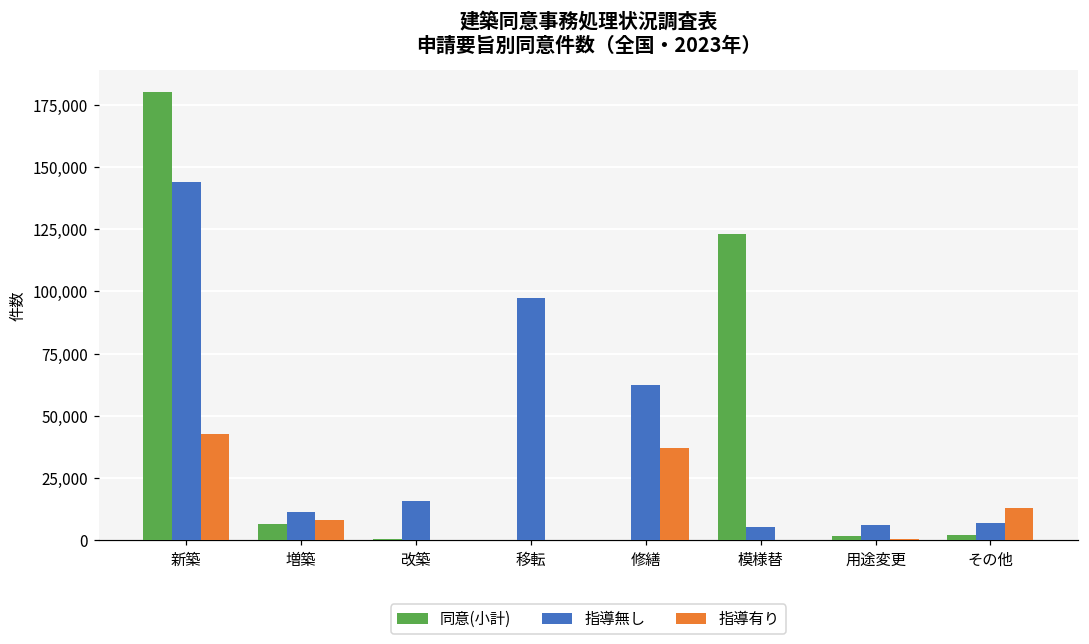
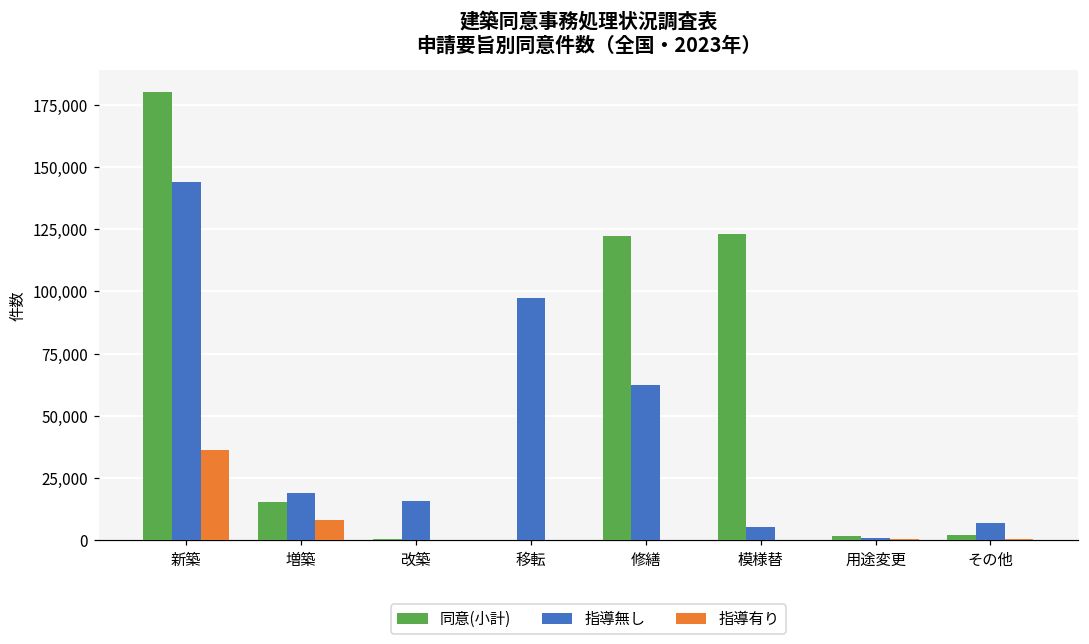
指導有り, 新築: 43,000 -> 36,000
同意(小計), 増築: 7,000 -> 16,000
指導無し, 増築: 11,000 -> 19,000
同意(小計), 修繕: 0 -> 122,000
指導有り, 修繕: 37,000 -> 0
指導無し, 用途変更: 6,000 -> 1,000
指導有り, その他: 13,000 -> 0
